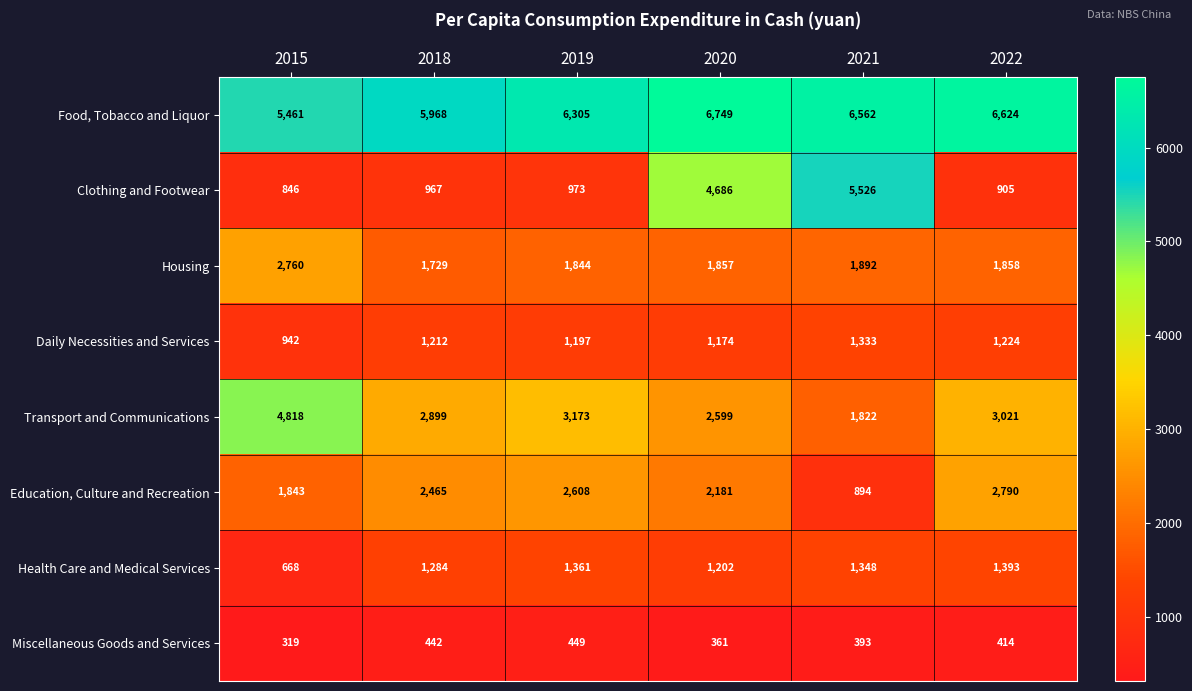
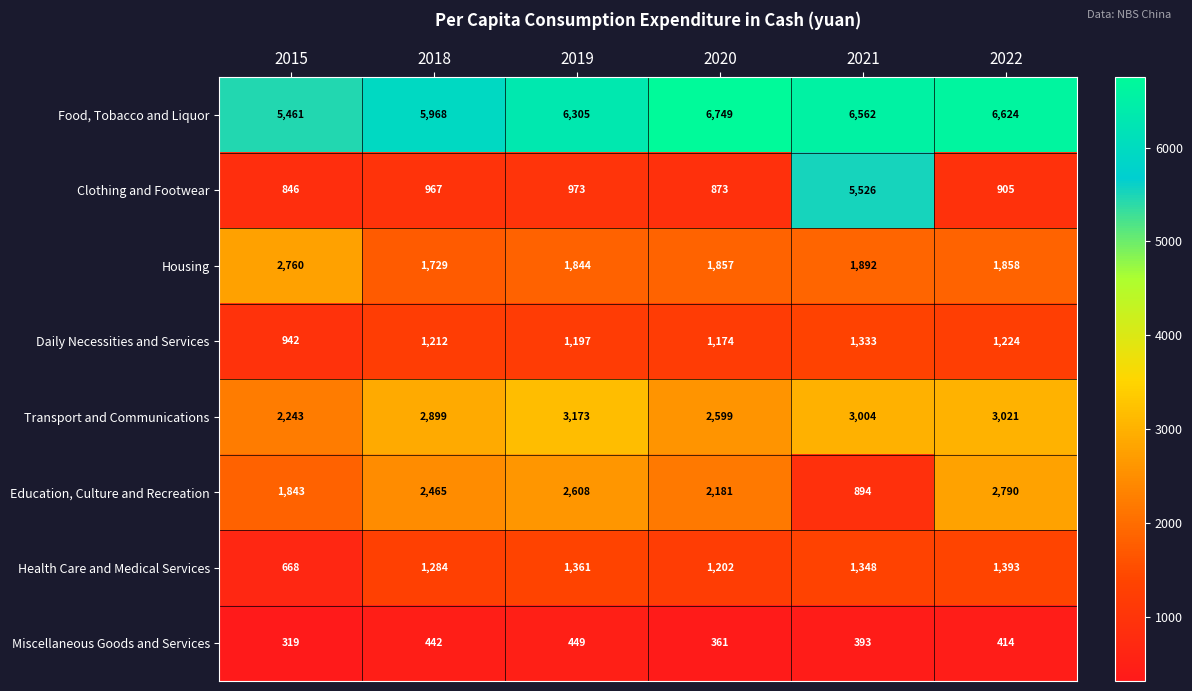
Clothing and Footwear, 2020: 4,686 -> 873
Transport and Communications, 2015: 4,818 -> 2,243
Transport and Communications, 2021: 1,822 -> 3,004
